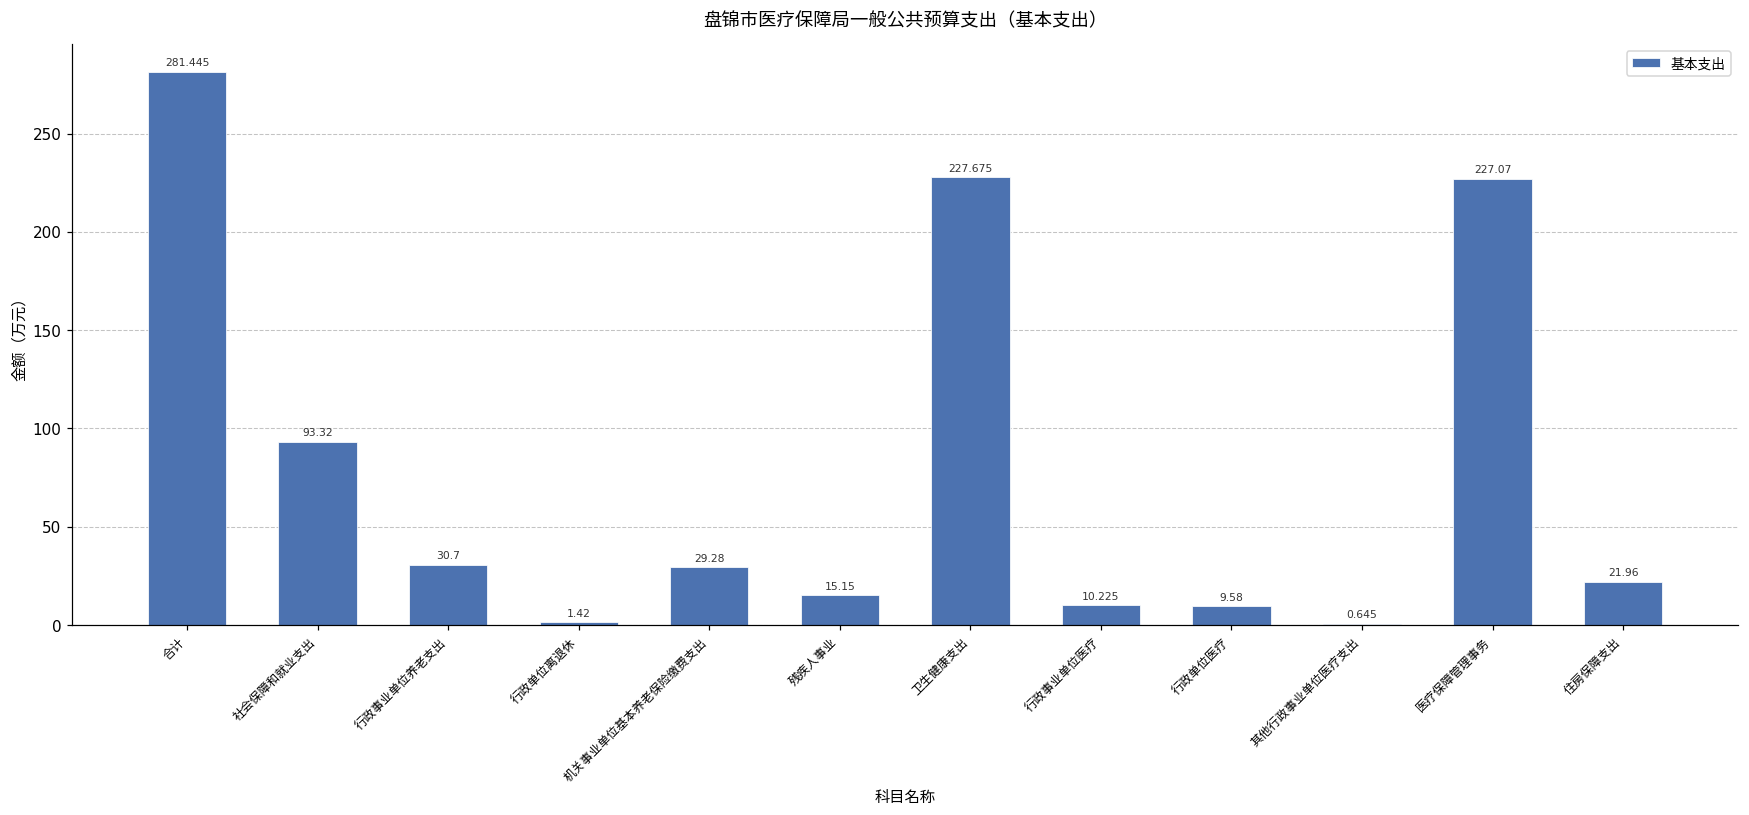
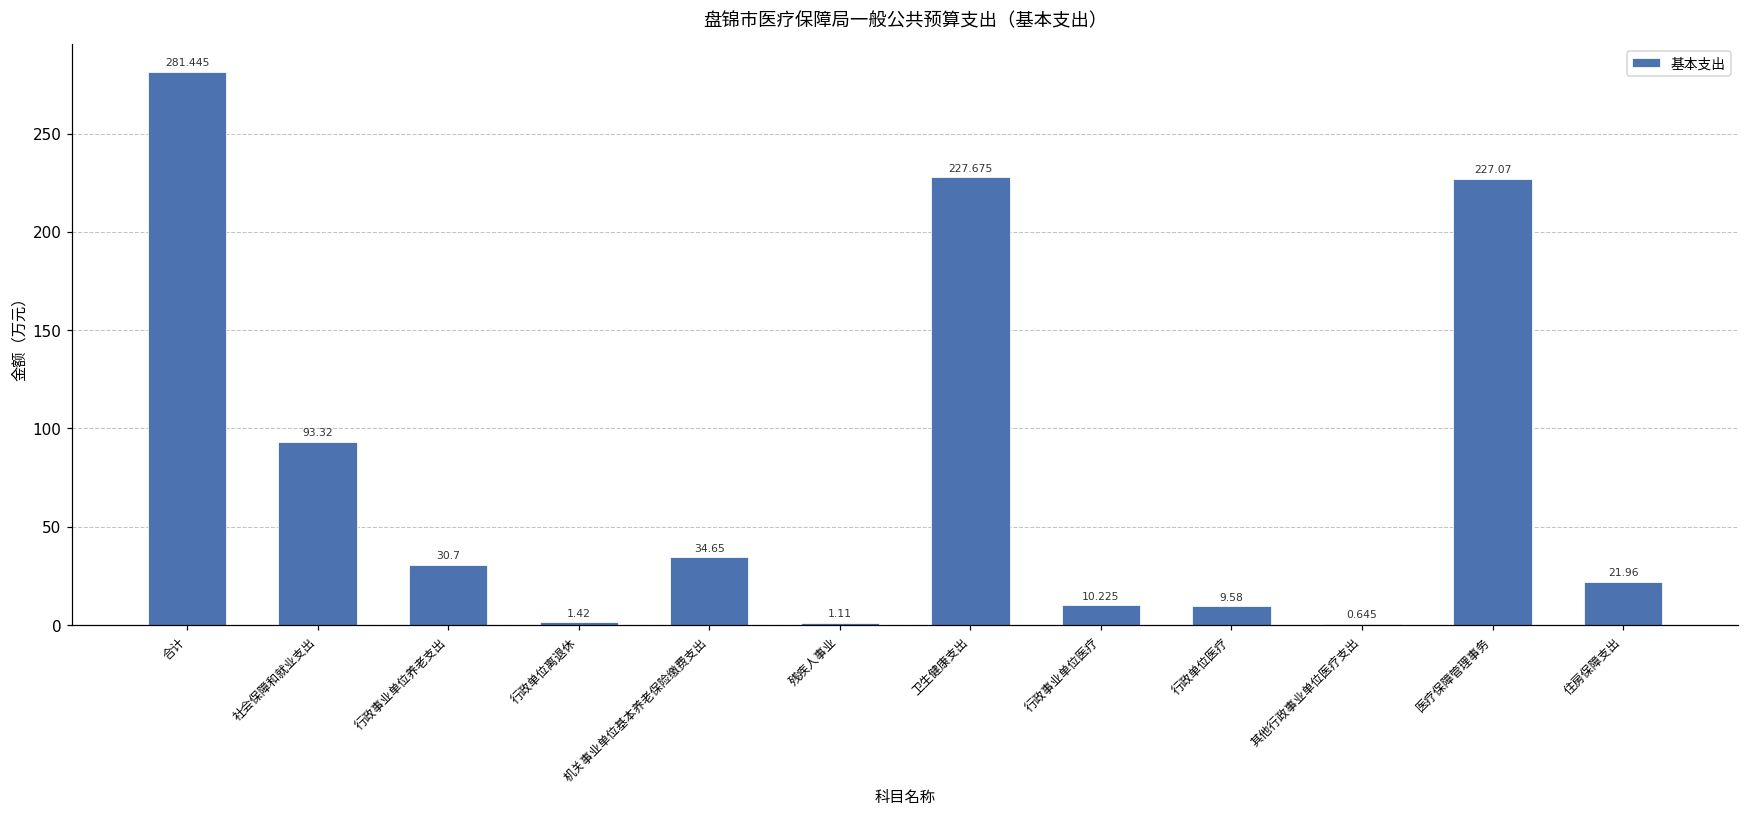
机关事业单位基本养老保险缴费支出: 29.28 -> 34.65
残疾人事业: 15.15 -> 1.11
